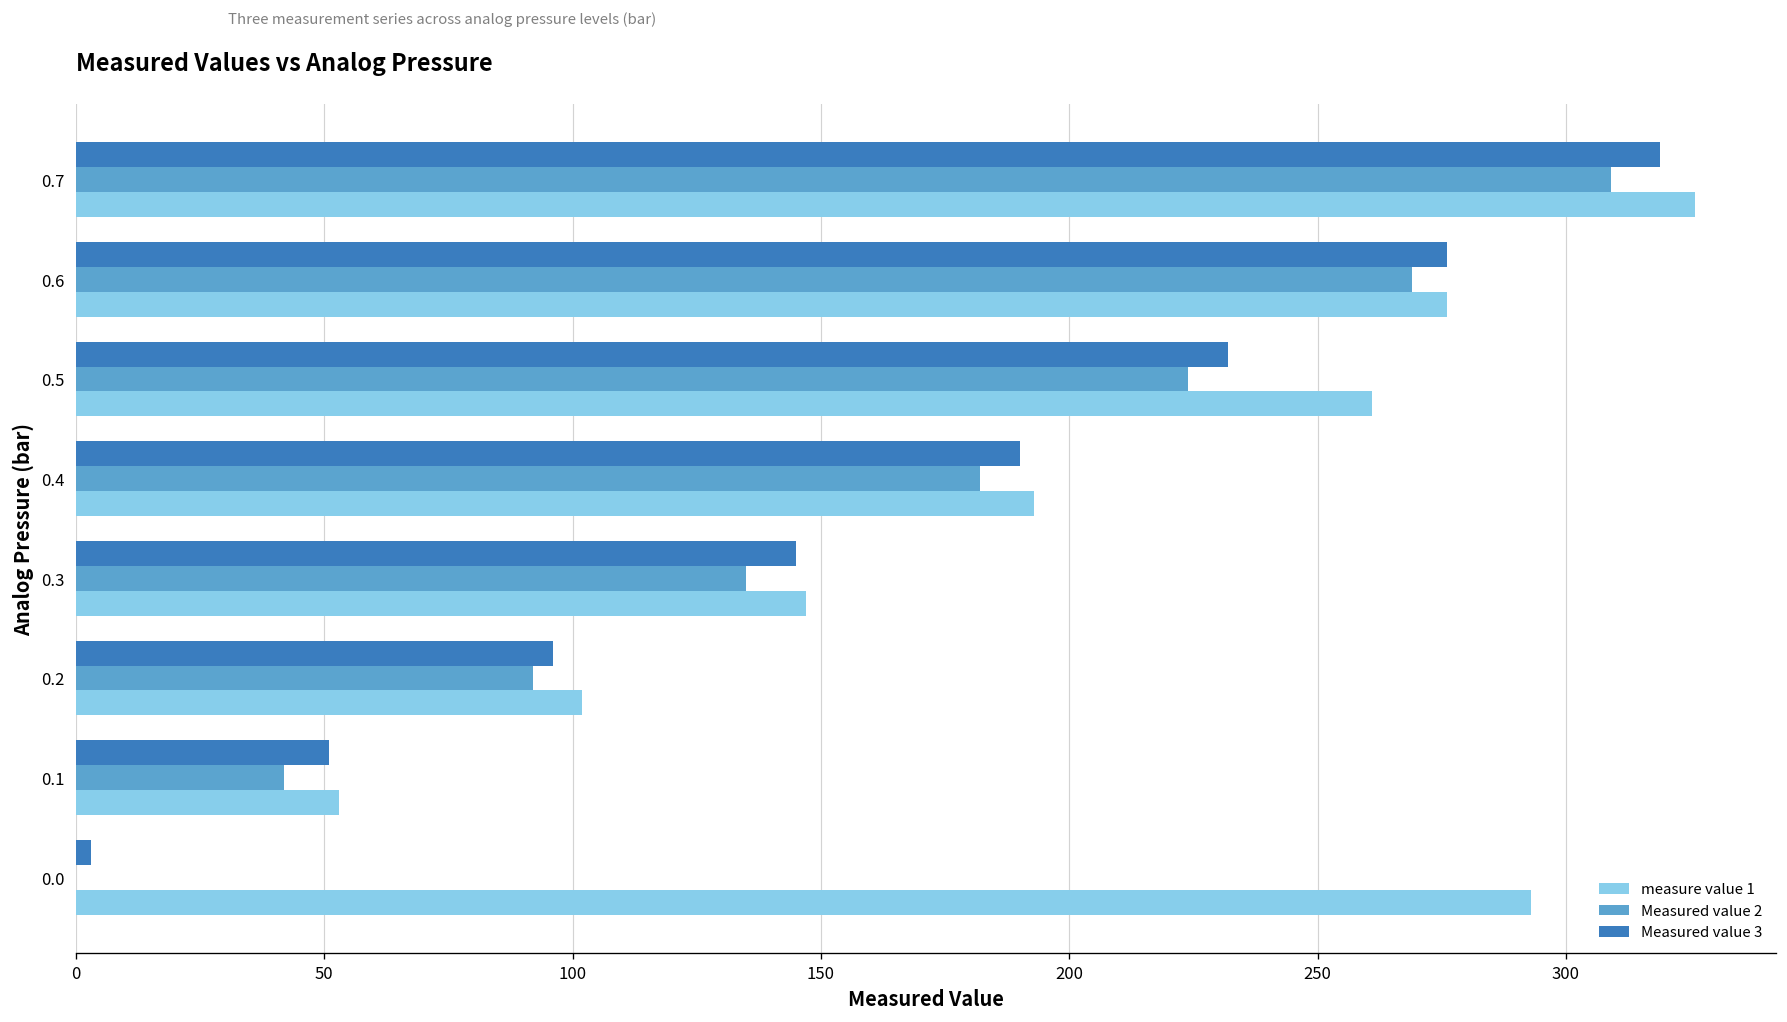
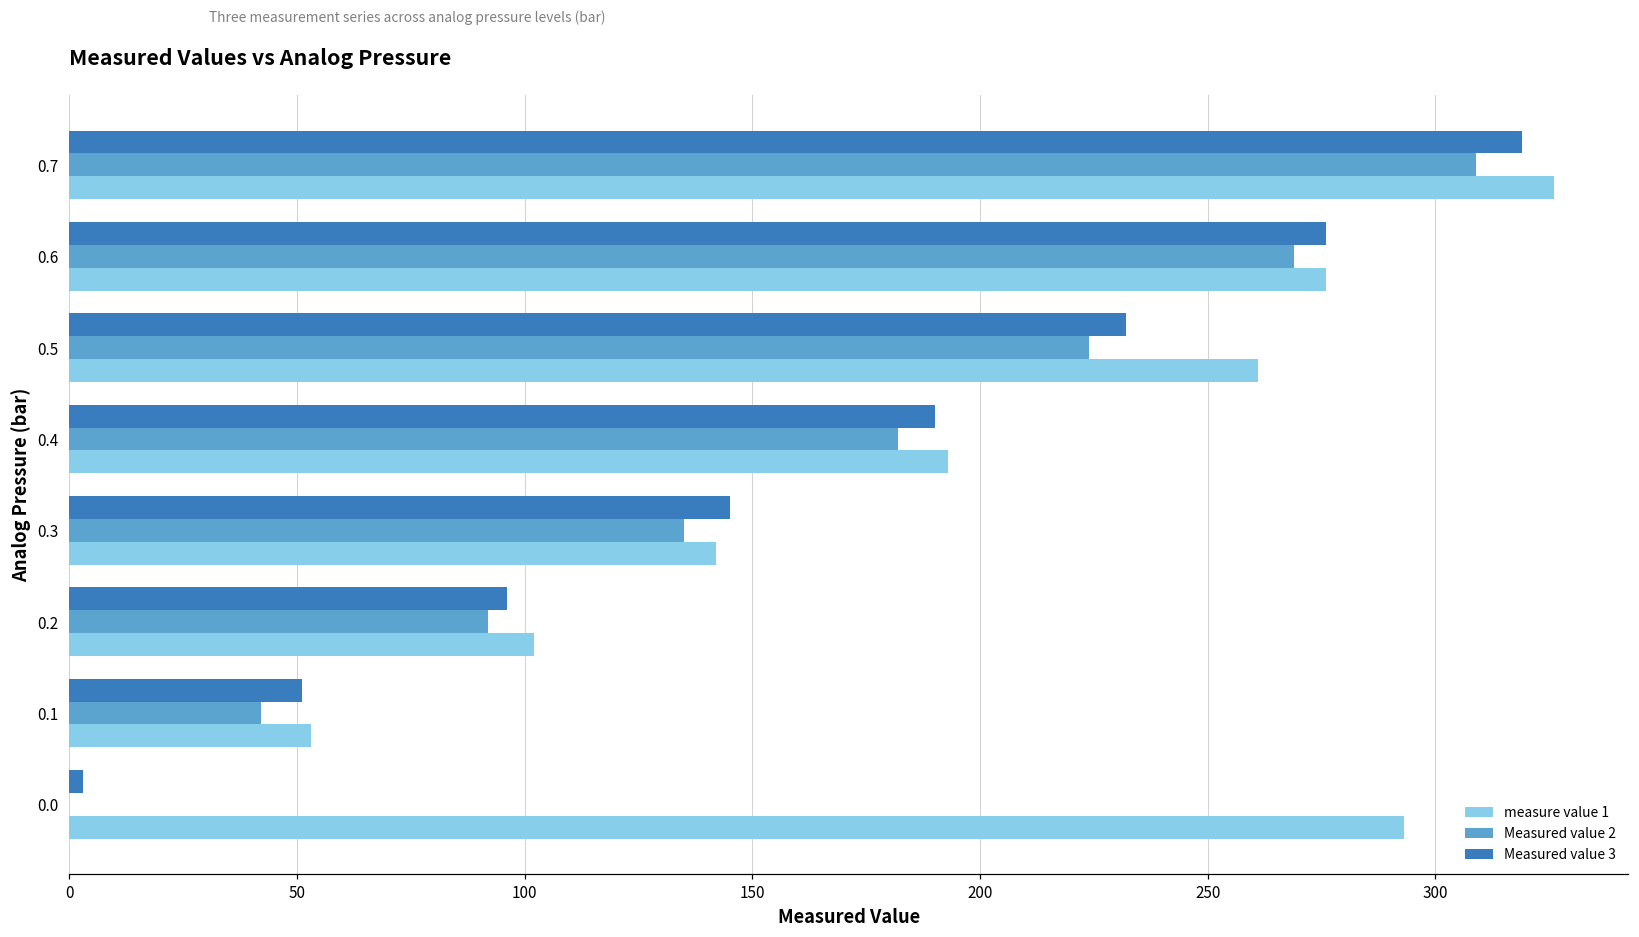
measure value 1, 0.3: 147 -> 142
